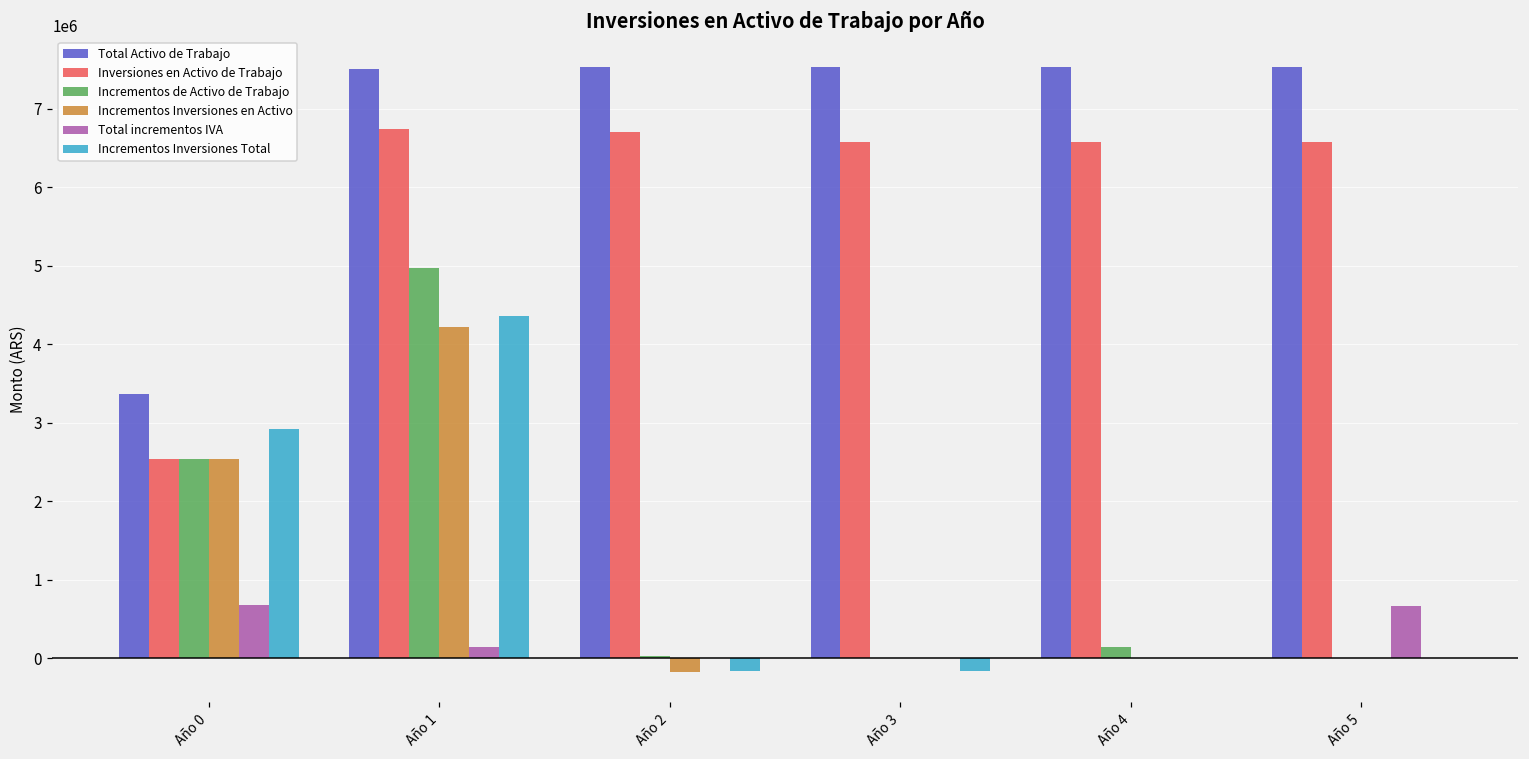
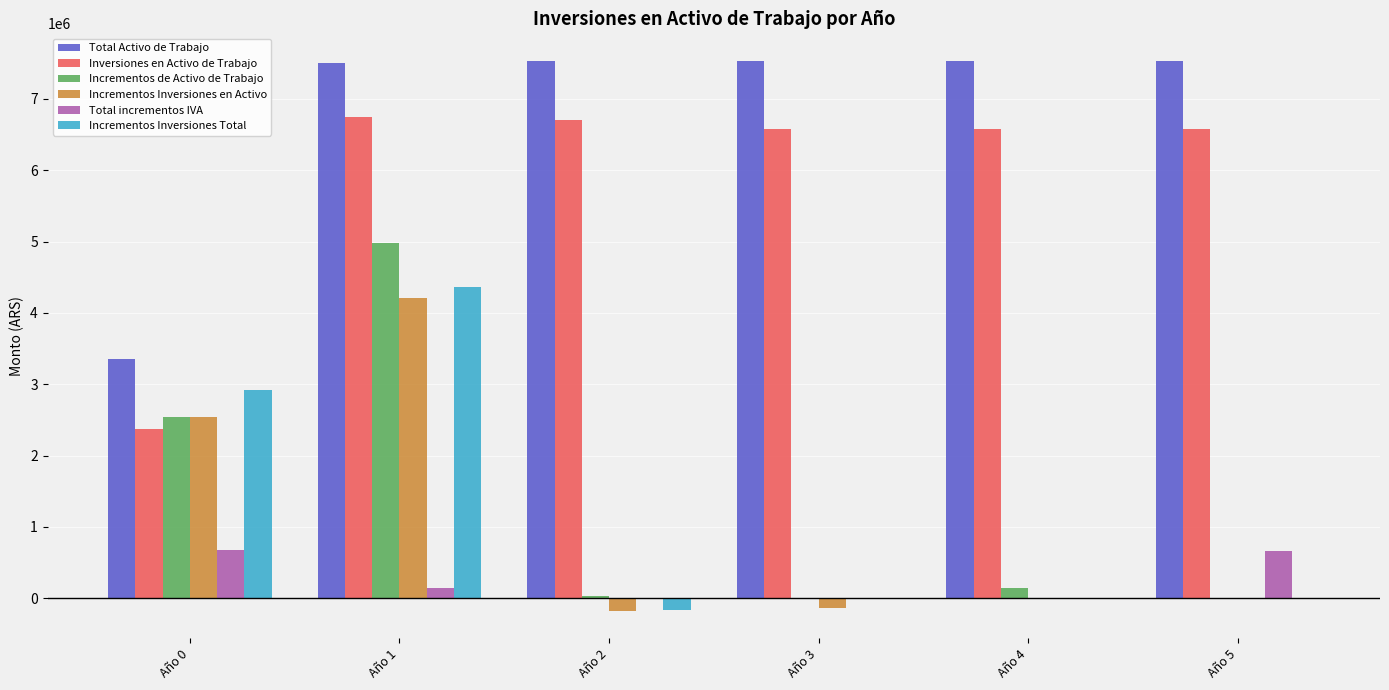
Inversiones en Activo de Trabajo, Año 0: 2500000 -> 2400000
Incrementos Inversiones en Activo, Año 3: 0 -> -100000
Incrementos Inversiones Total, Año 3: -200000 -> 0
